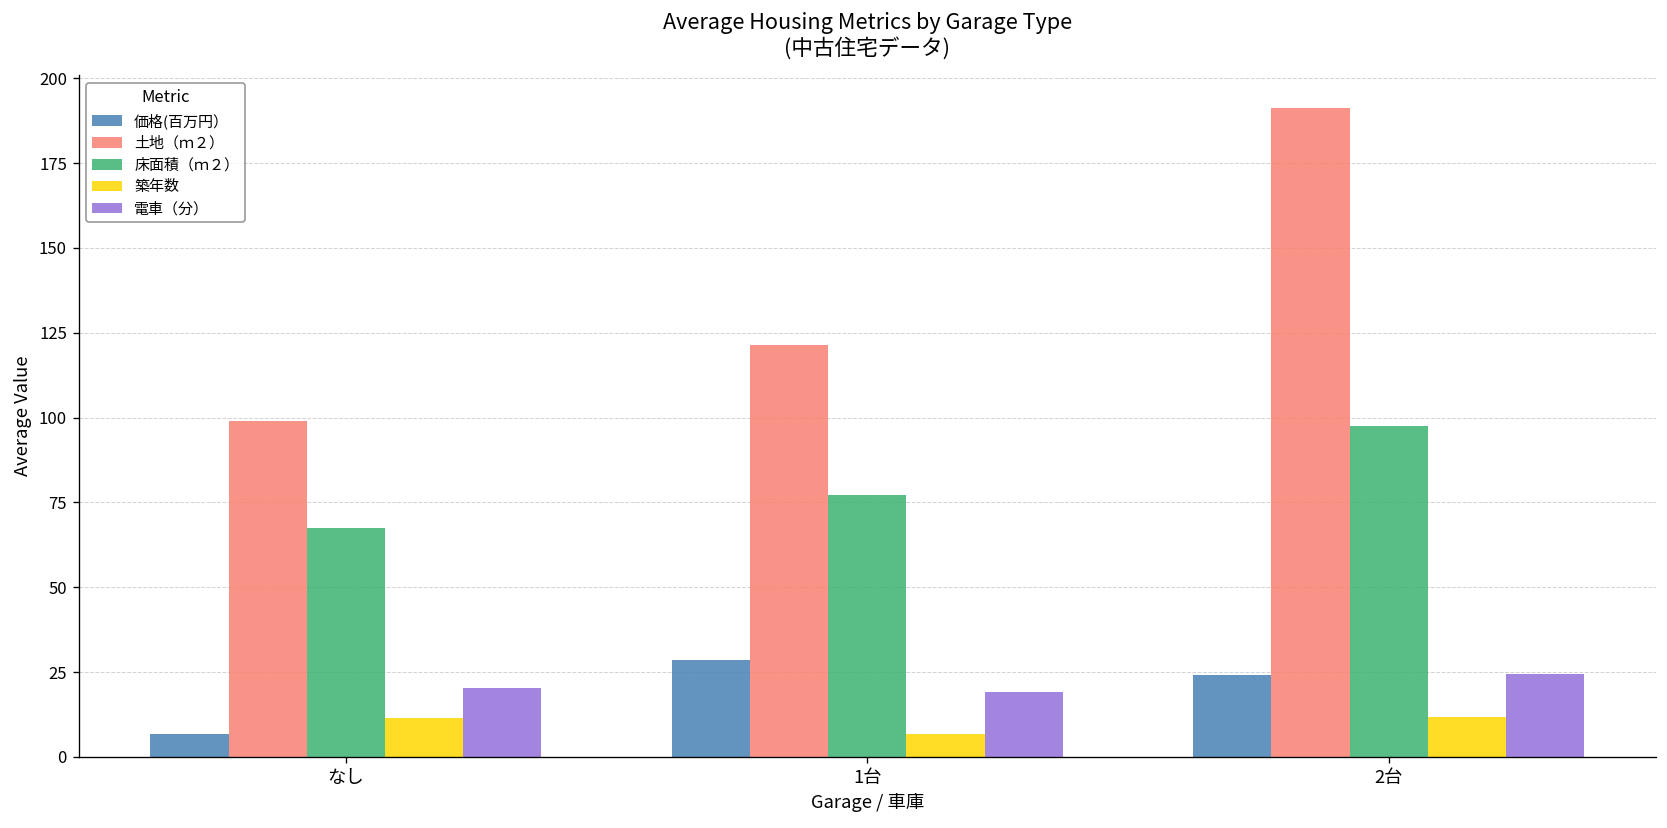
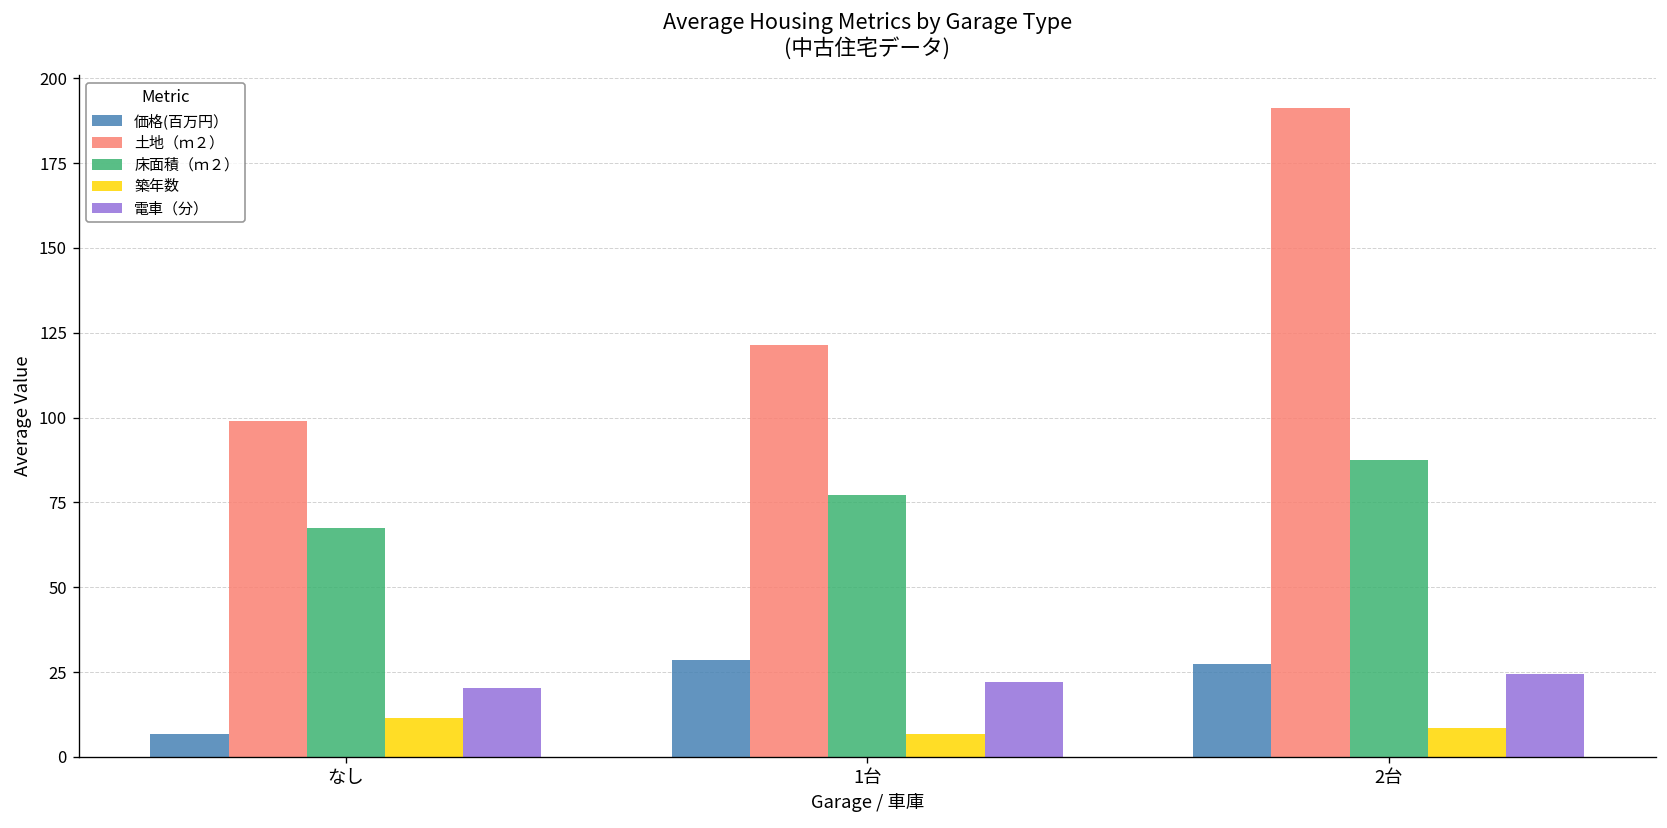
電車（分）, 1台: 19 -> 22
価格(百万円）, 2台: 24 -> 27
床面積（ｍ２）, 2台: 98 -> 88
築年数, 2台: 12 -> 8
